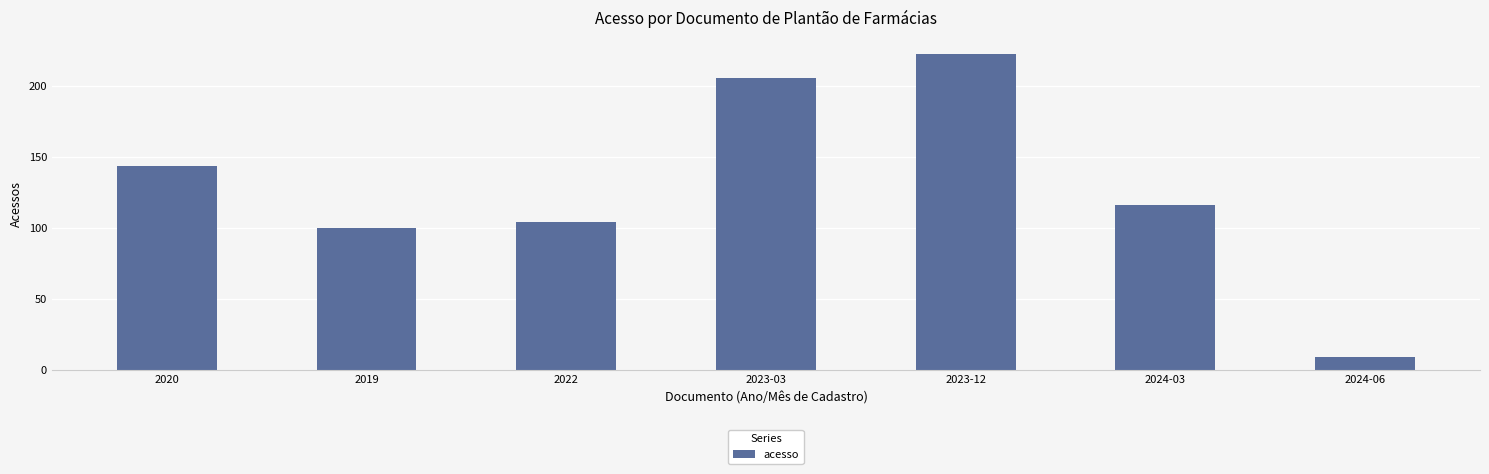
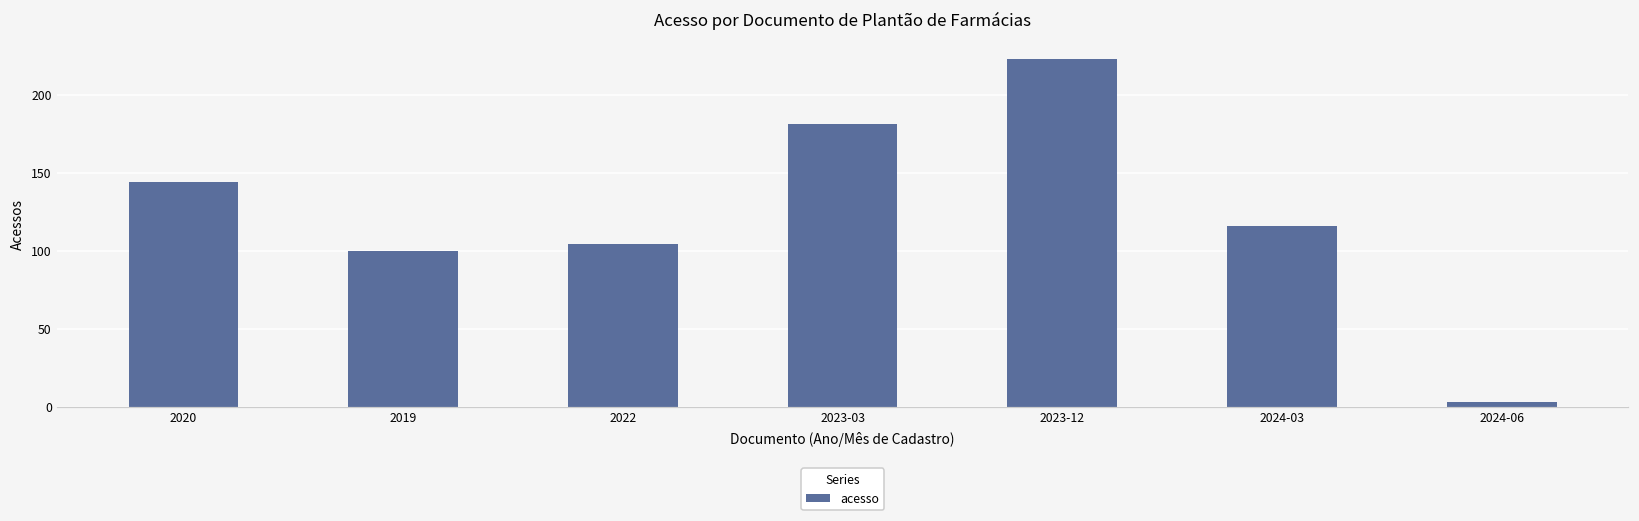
2023-03: 206 -> 181
2024-06: 9 -> 3
